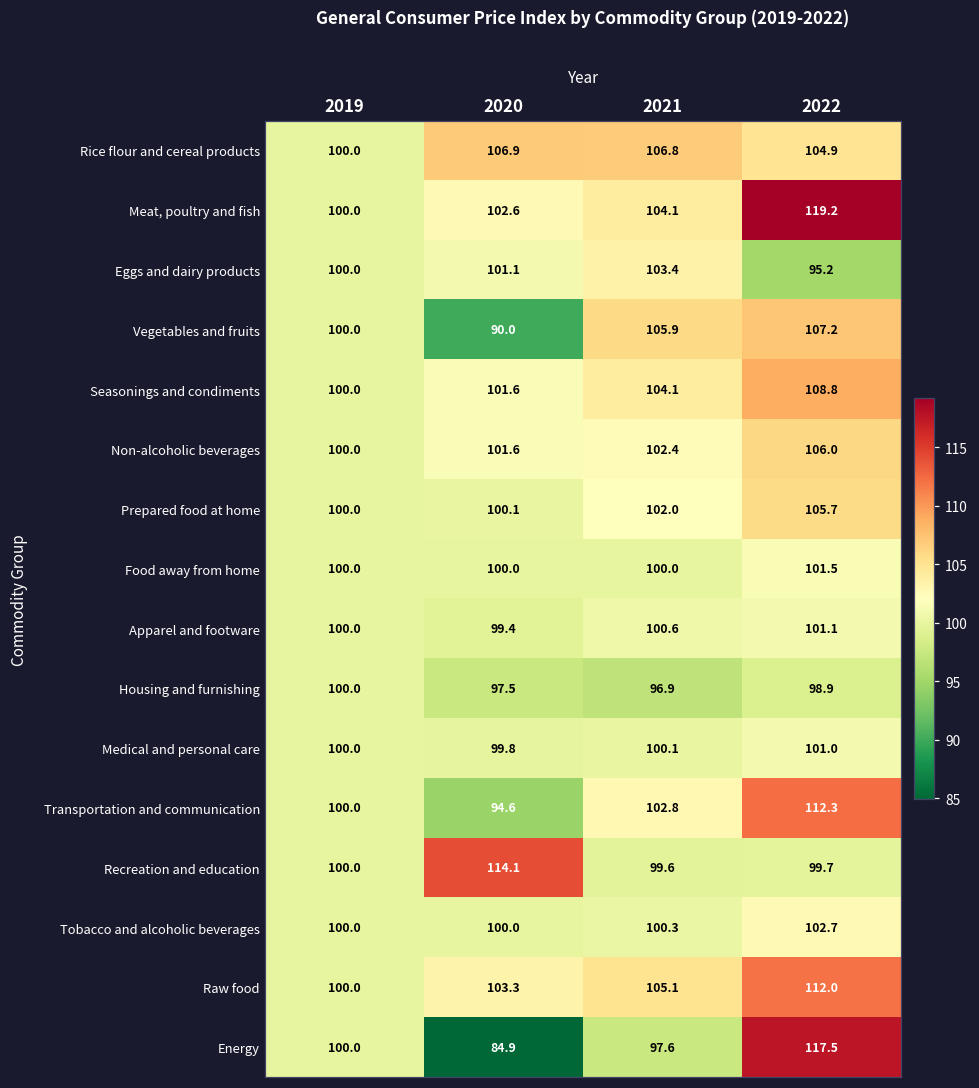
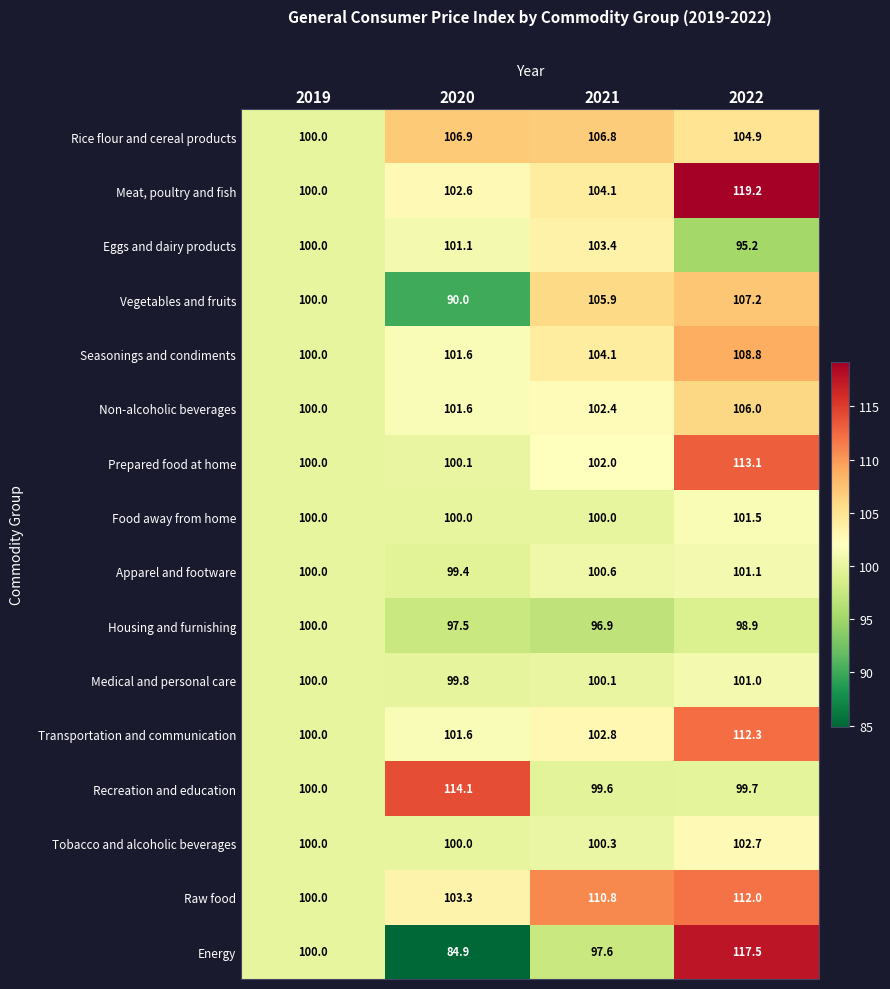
Prepared food at home, 2022: 105.7 -> 113.1
Transportation and communication, 2020: 94.6 -> 101.6
Raw food, 2021: 105.1 -> 110.8
